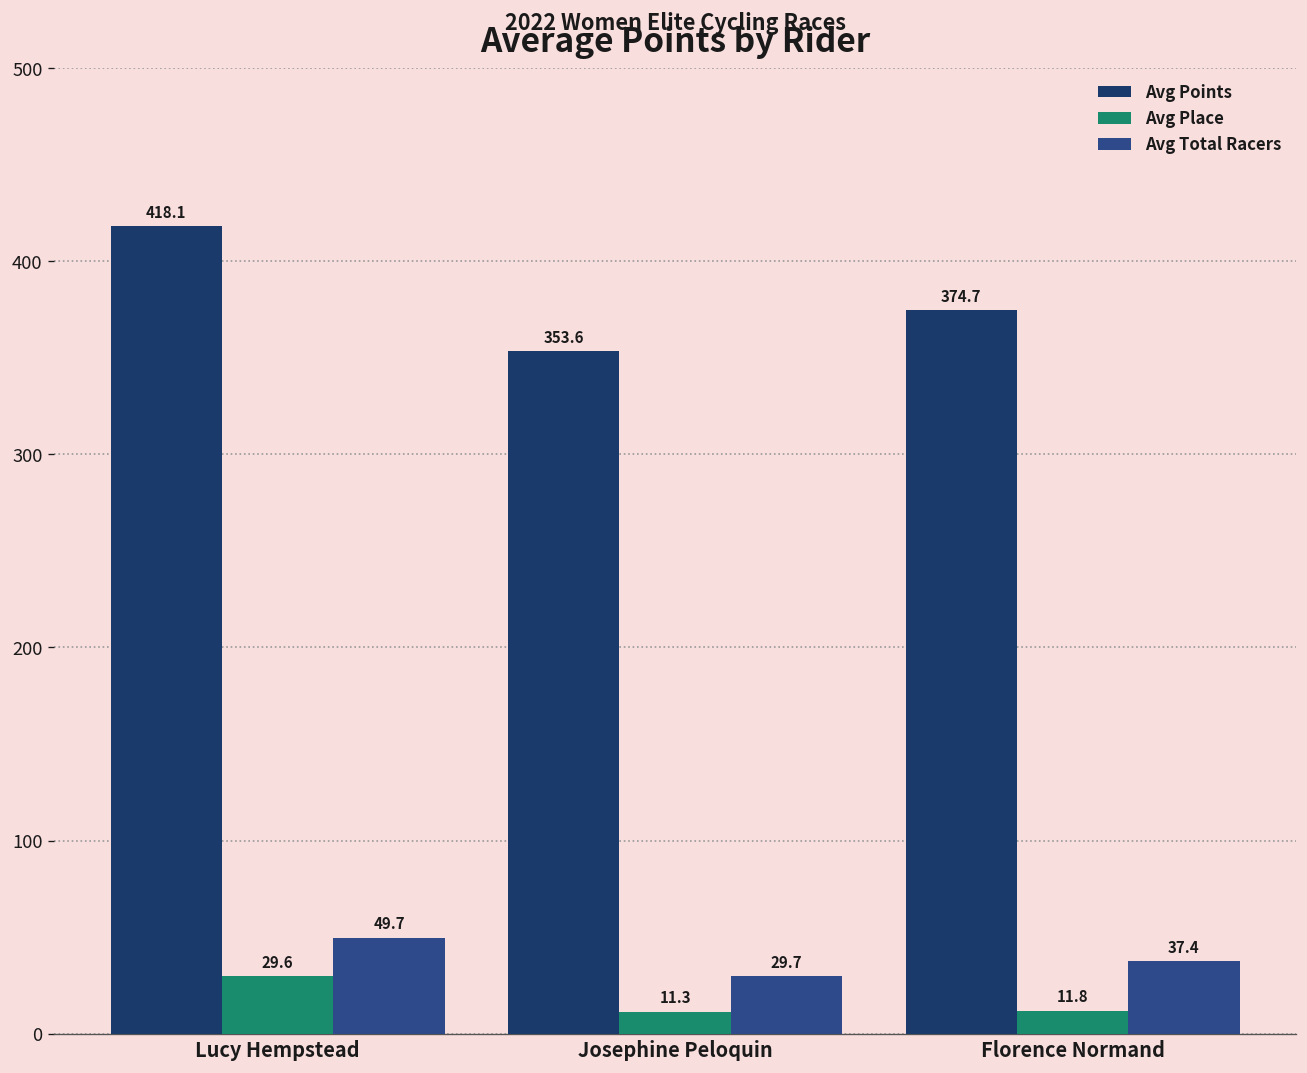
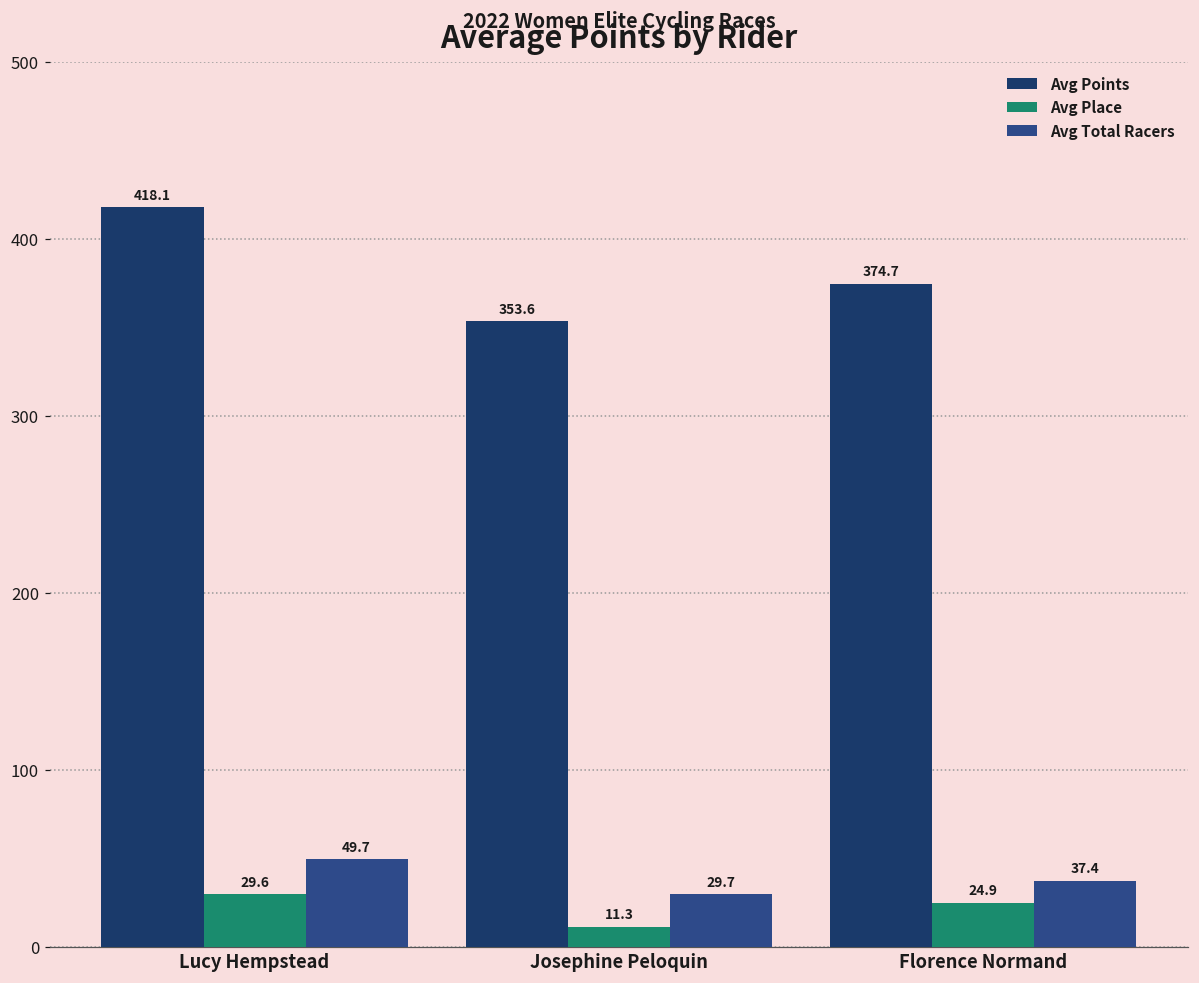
Avg Place, Florence Normand: 11.8 -> 24.9
